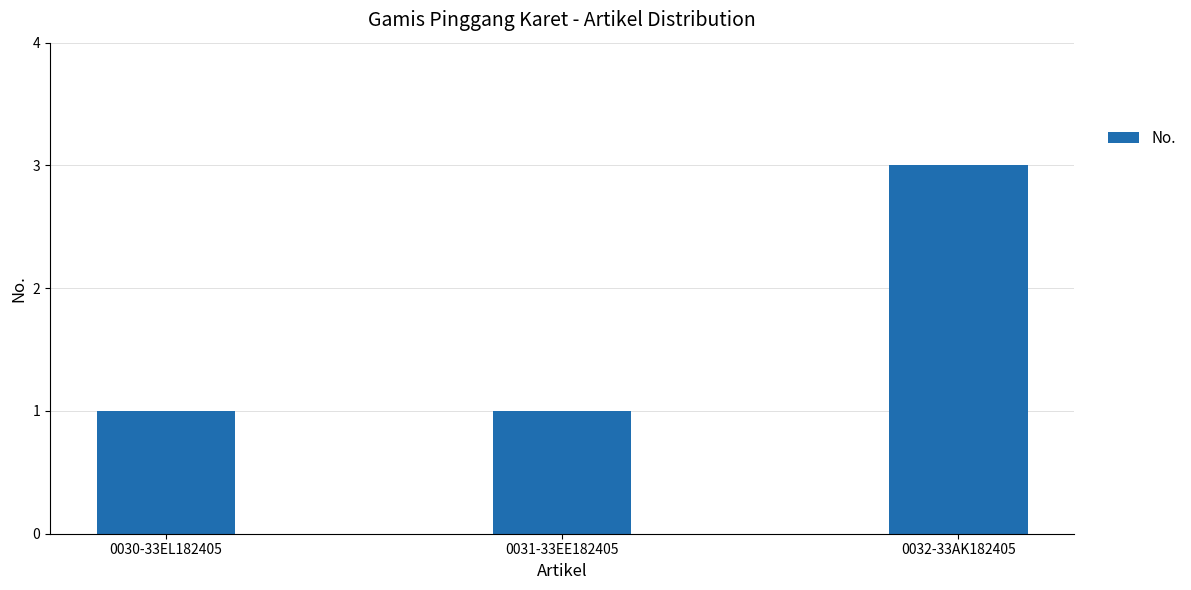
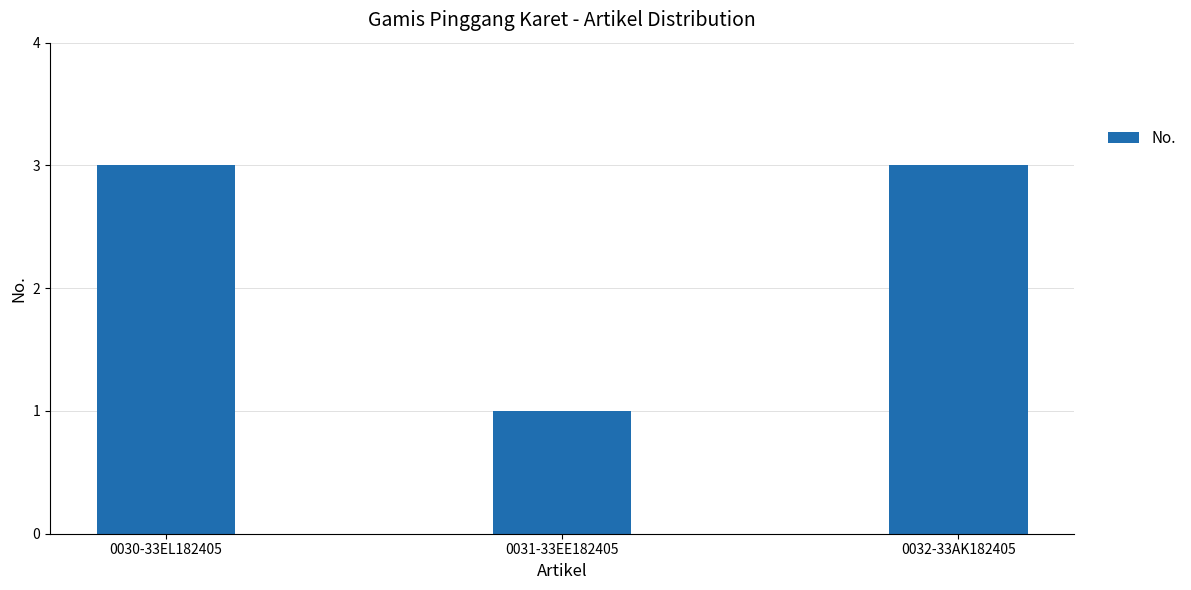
0030-33EL182405: 1 -> 3
